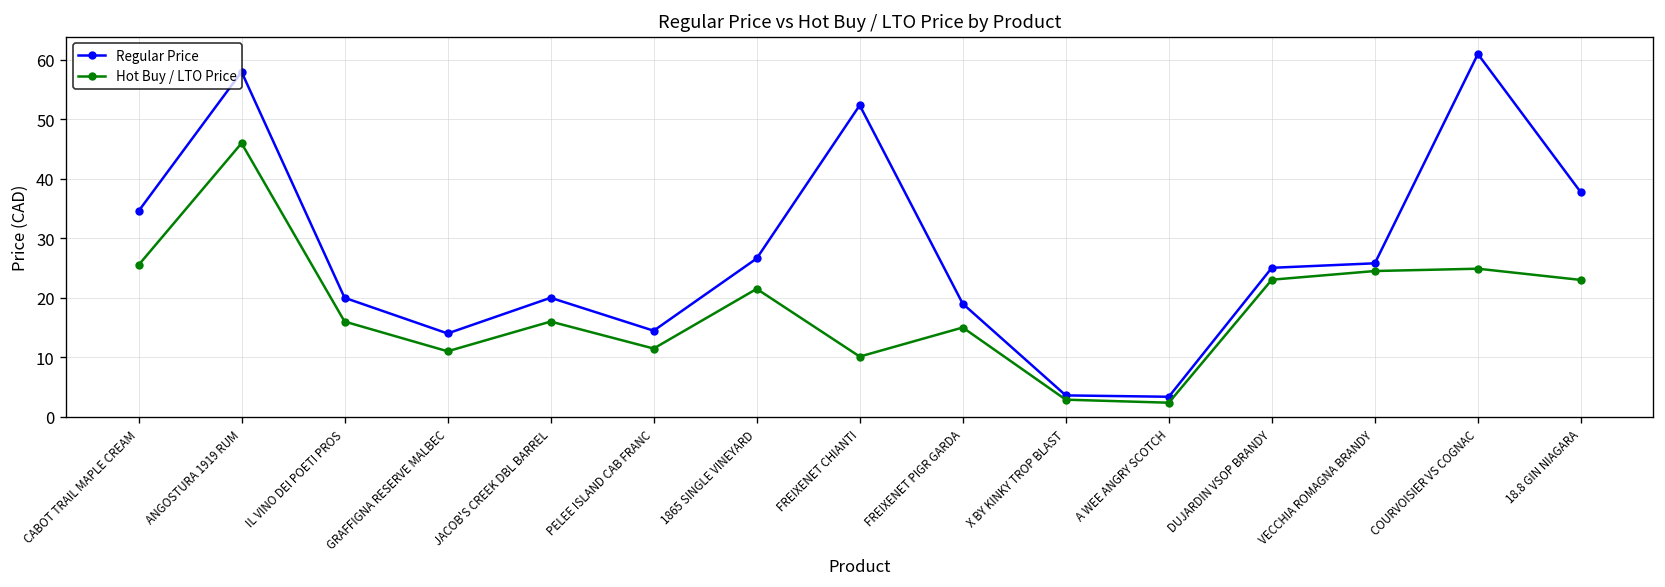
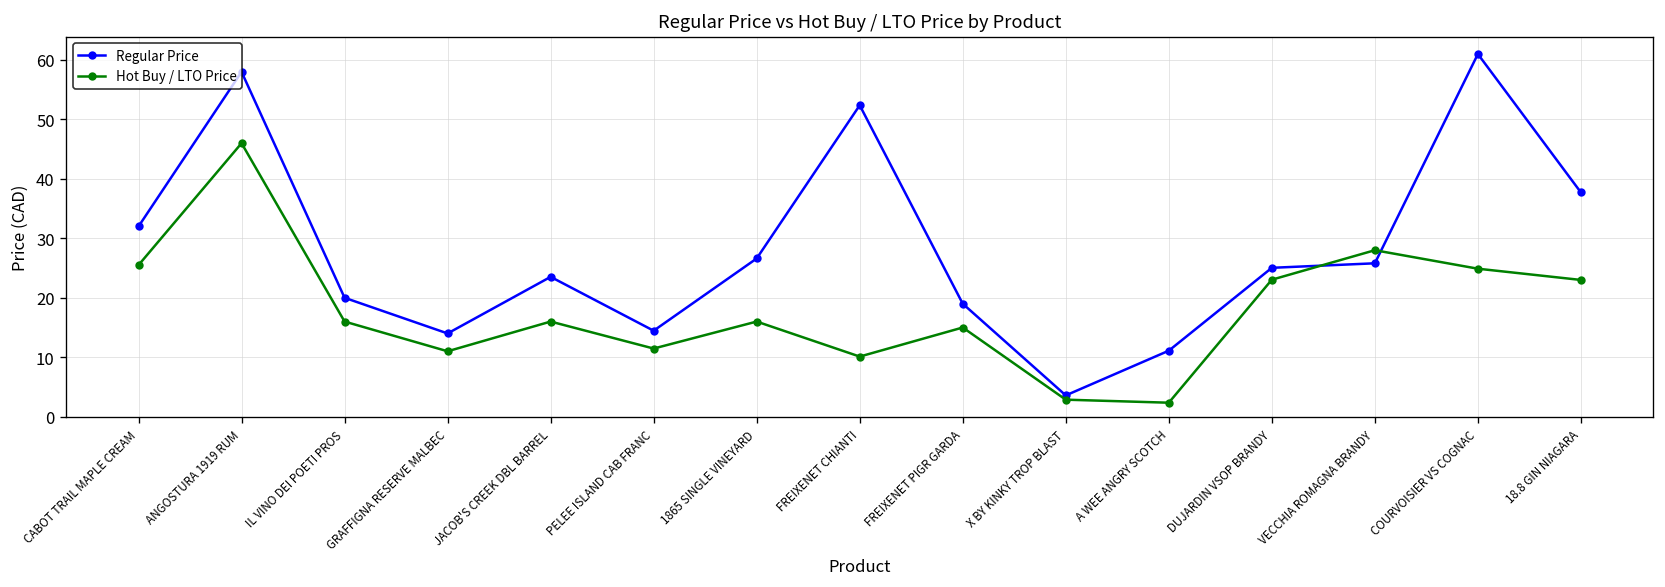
Regular Price, CABOT TRAIL MAPLE CREAM: 35 -> 32
Regular Price, JACOB'S CREEK DBL BARREL: 20 -> 24
Hot Buy / LTO Price, 1865 SINGLE VINEYARD: 21 -> 16
Regular Price, A WEE ANGRY SCOTCH: 3 -> 11
Hot Buy / LTO Price, VECCHIA ROMAGNA BRANDY: 24 -> 28
